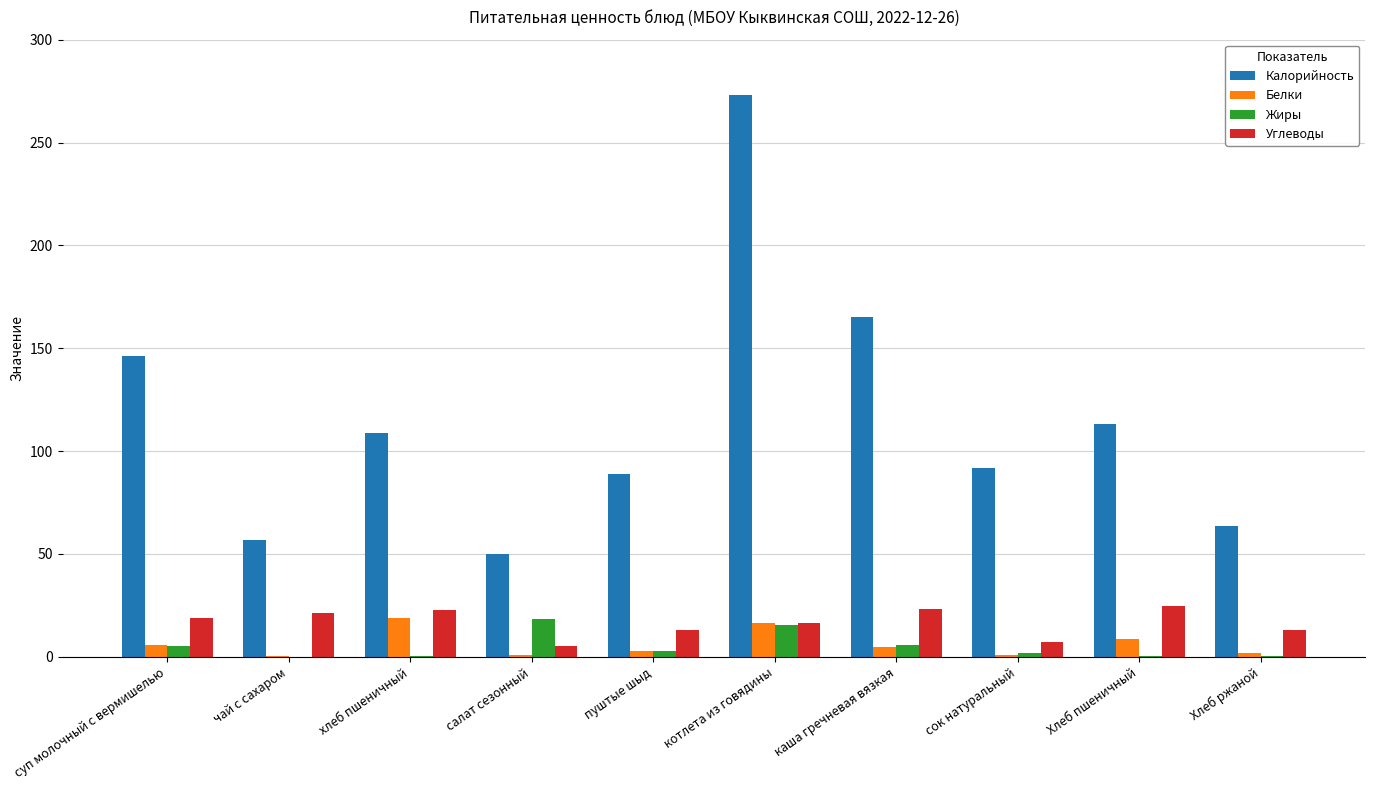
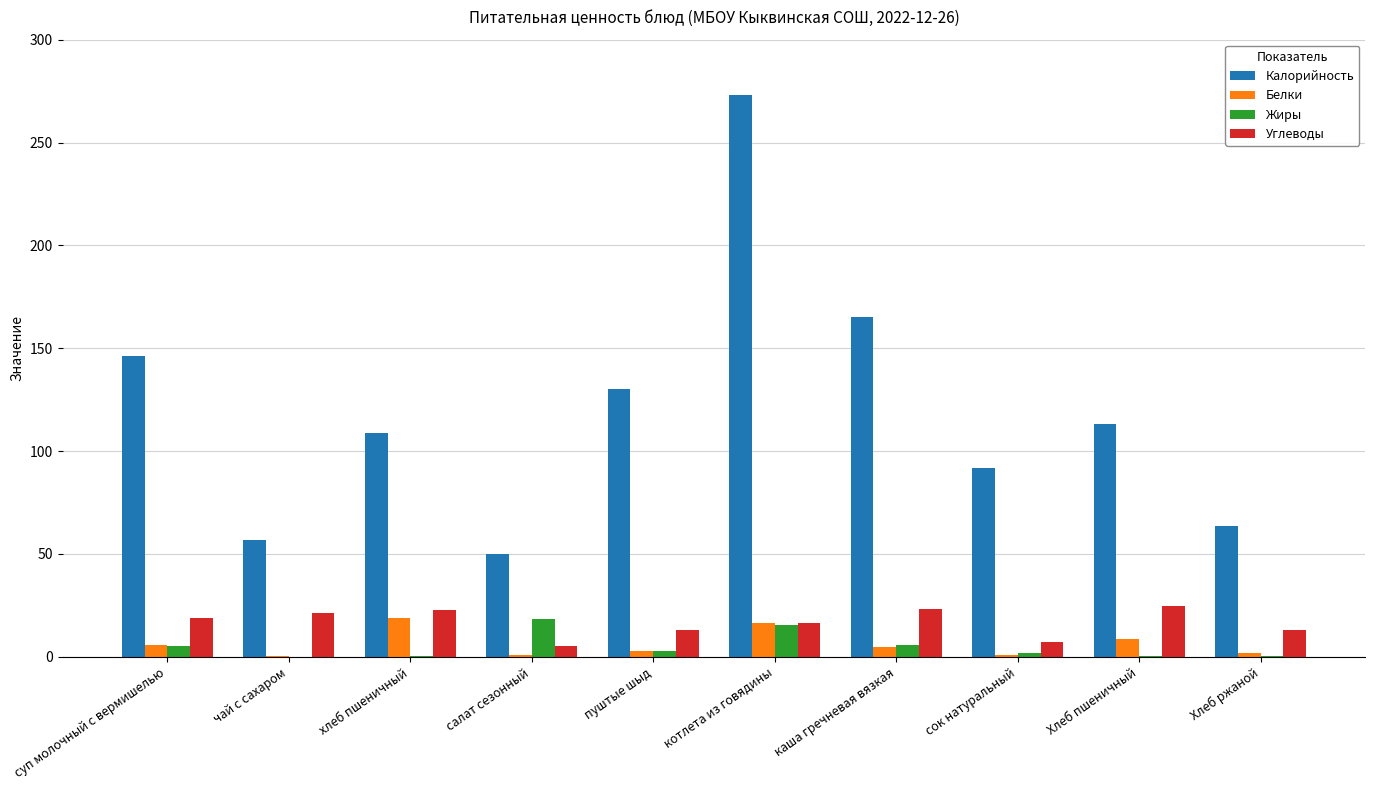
Калорийность, пуштые шыд: 89 -> 130
